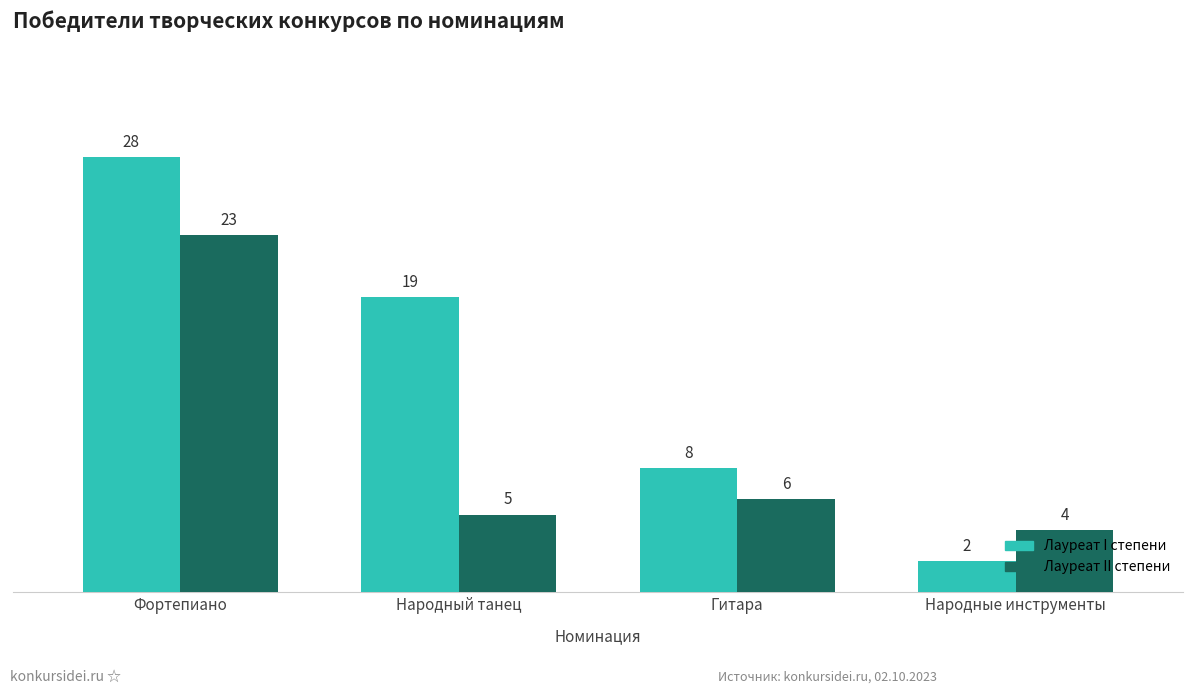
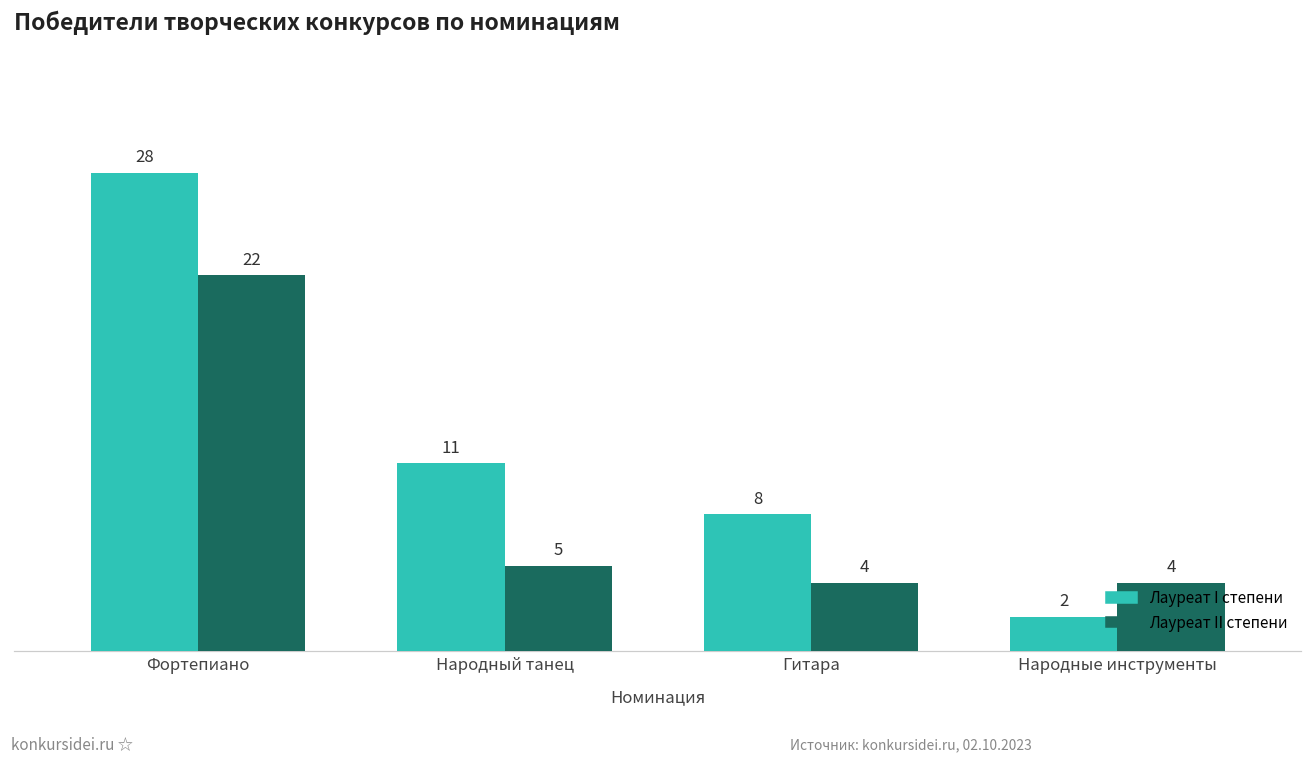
Лауреат II степени, Фортепиано: 23 -> 22
Лауреат I степени, Народный танец: 19 -> 11
Лауреат II степени, Гитара: 6 -> 4
